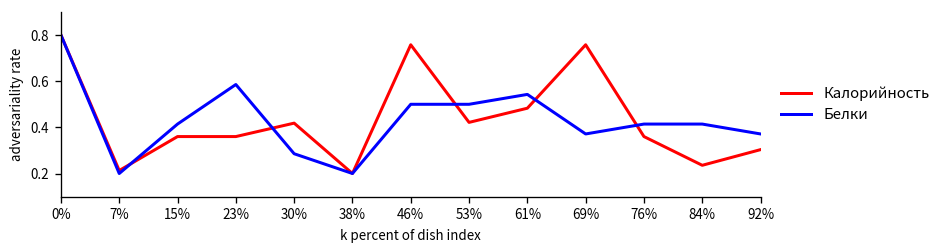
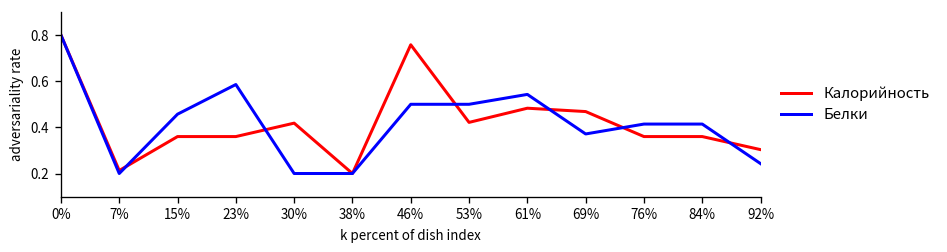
Белки, 15%: 0.41 -> 0.46
Белки, 30%: 0.29 -> 0.20
Калорийность, 69%: 0.76 -> 0.47
Калорийность, 84%: 0.24 -> 0.36
Белки, 92%: 0.37 -> 0.24
